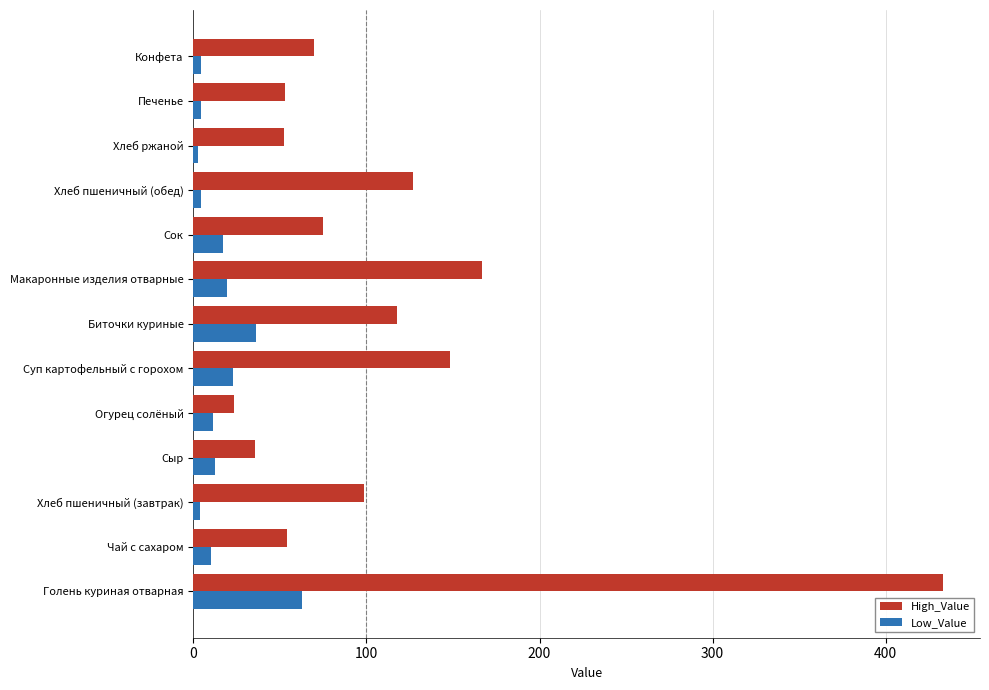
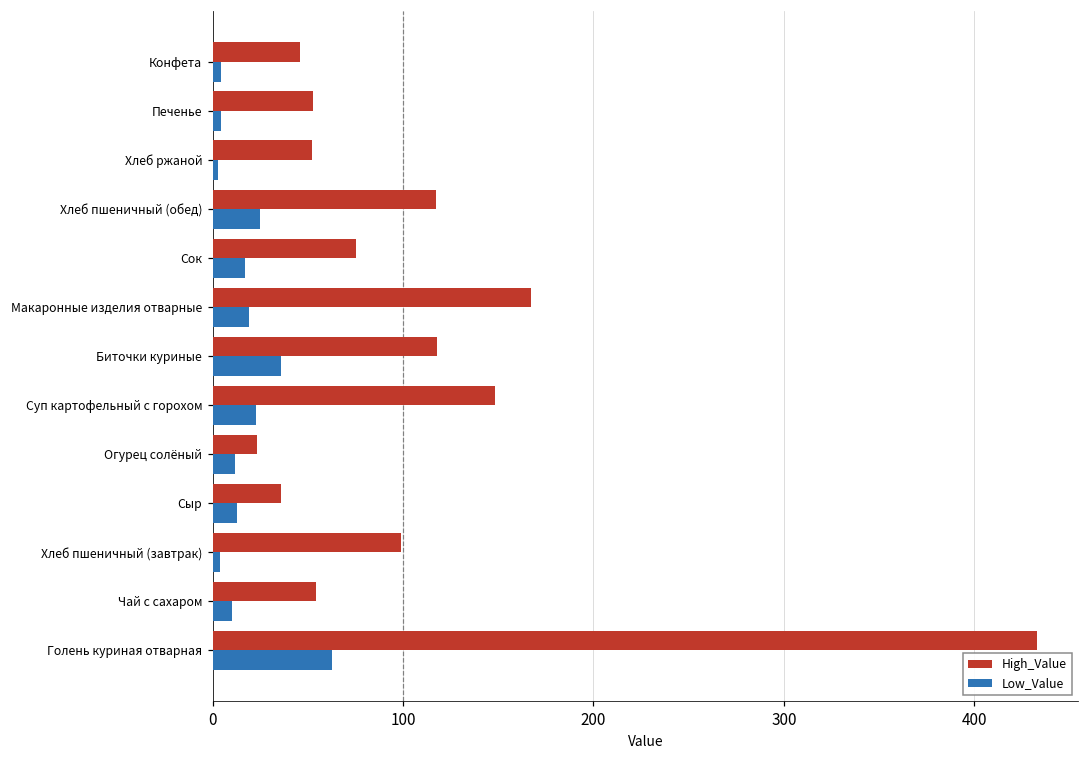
High_Value, Конфета: 70 -> 46
High_Value, Хлеб пшеничный (обед): 127 -> 117
Low_Value, Хлеб пшеничный (обед): 4 -> 25
